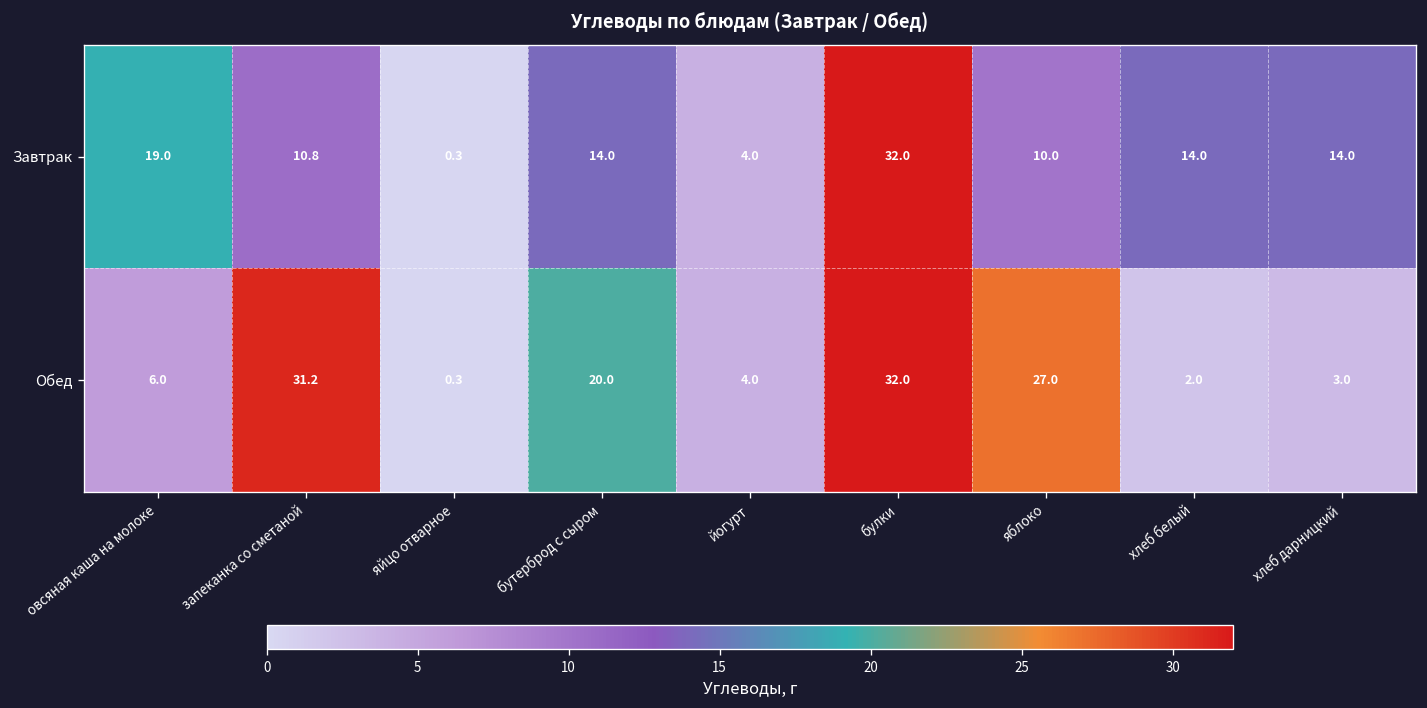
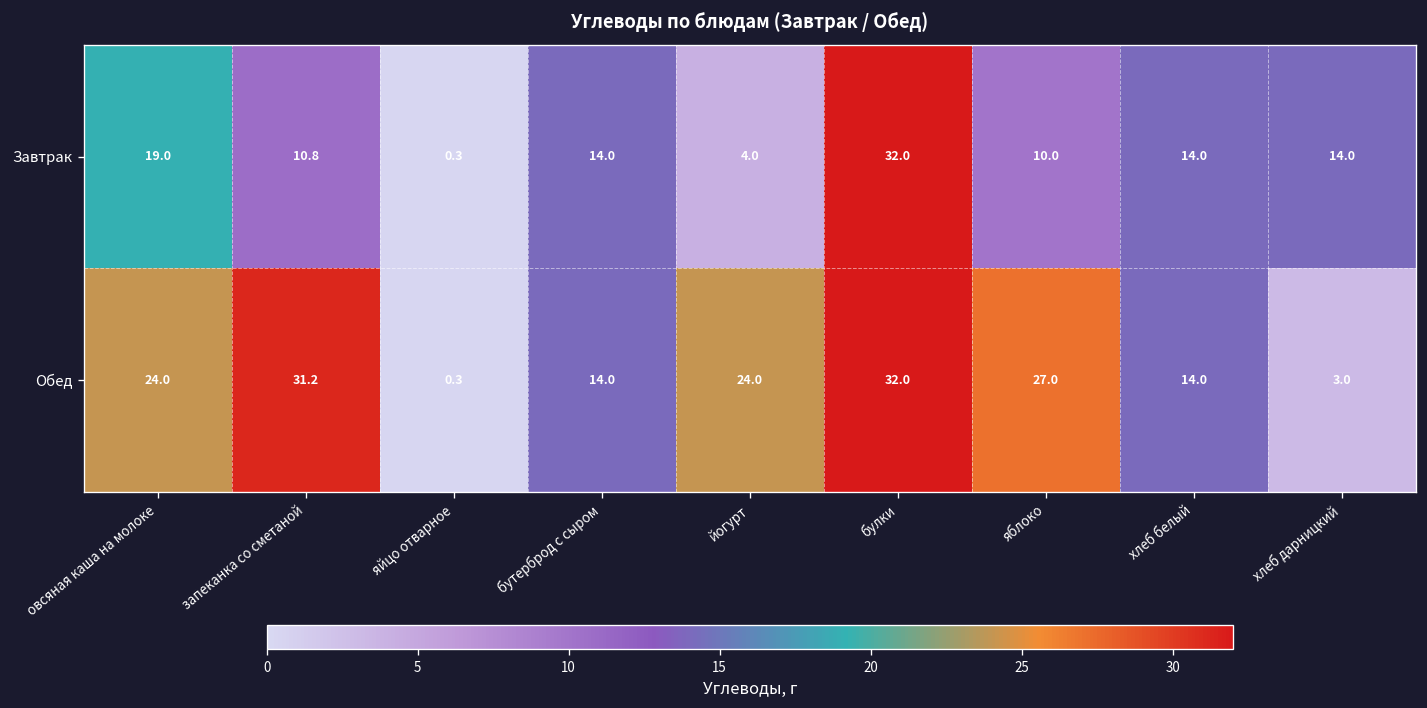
Обед, овсяная каша на молоке: 6.0 -> 24.0
Обед, бутерброд с сыром: 20.0 -> 14.0
Обед, йогурт: 4.0 -> 24.0
Обед, хлеб белый: 2.0 -> 14.0
